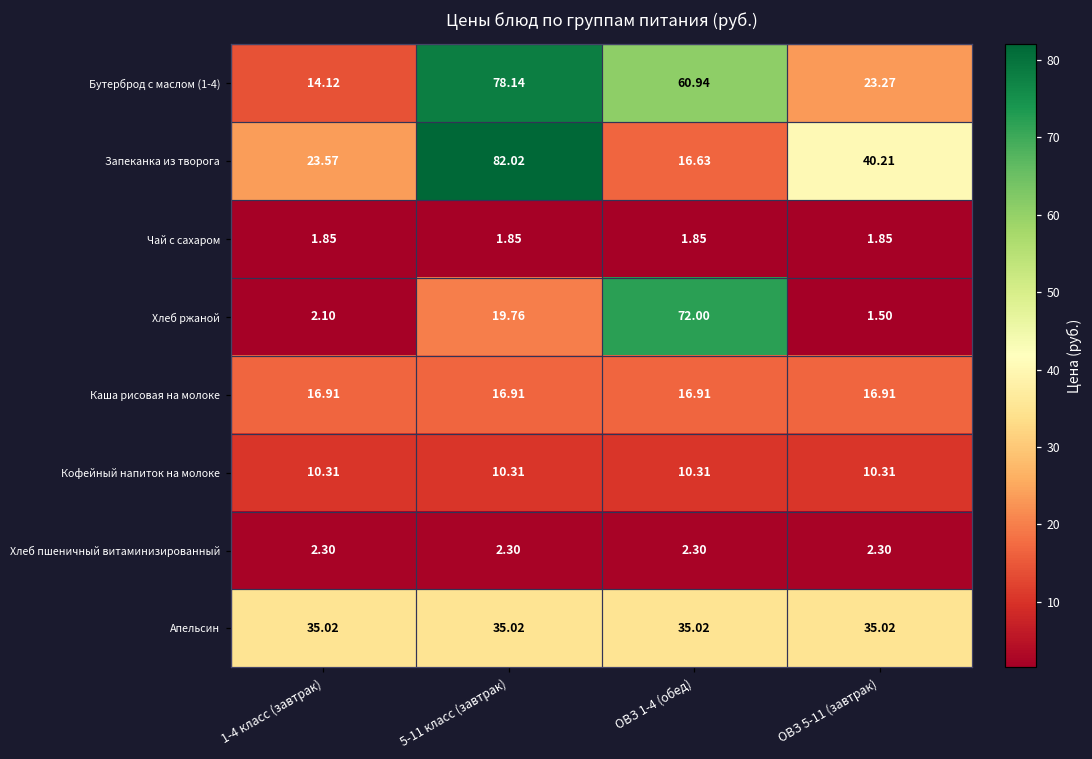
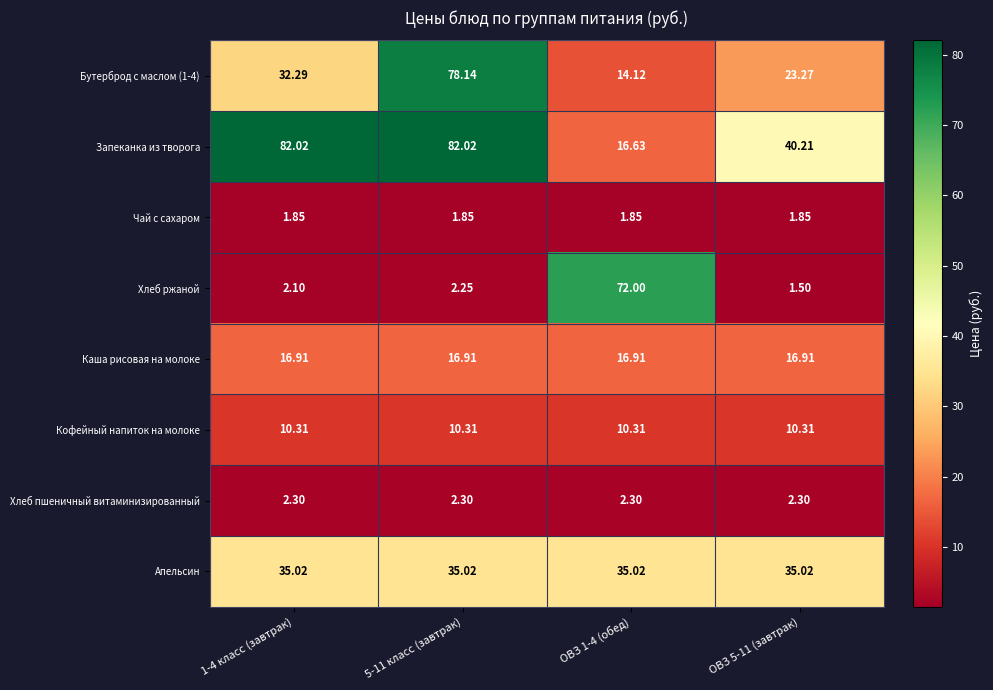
Бутерброд с маслом (1-4), 1-4 класс (завтрак): 14.12 -> 32.29
Бутерброд с маслом (1-4), ОВЗ 1-4 (обед): 60.94 -> 14.12
Запеканка из творога, 1-4 класс (завтрак): 23.57 -> 82.02
Хлеб ржаной, 5-11 класс (завтрак): 19.76 -> 2.25
